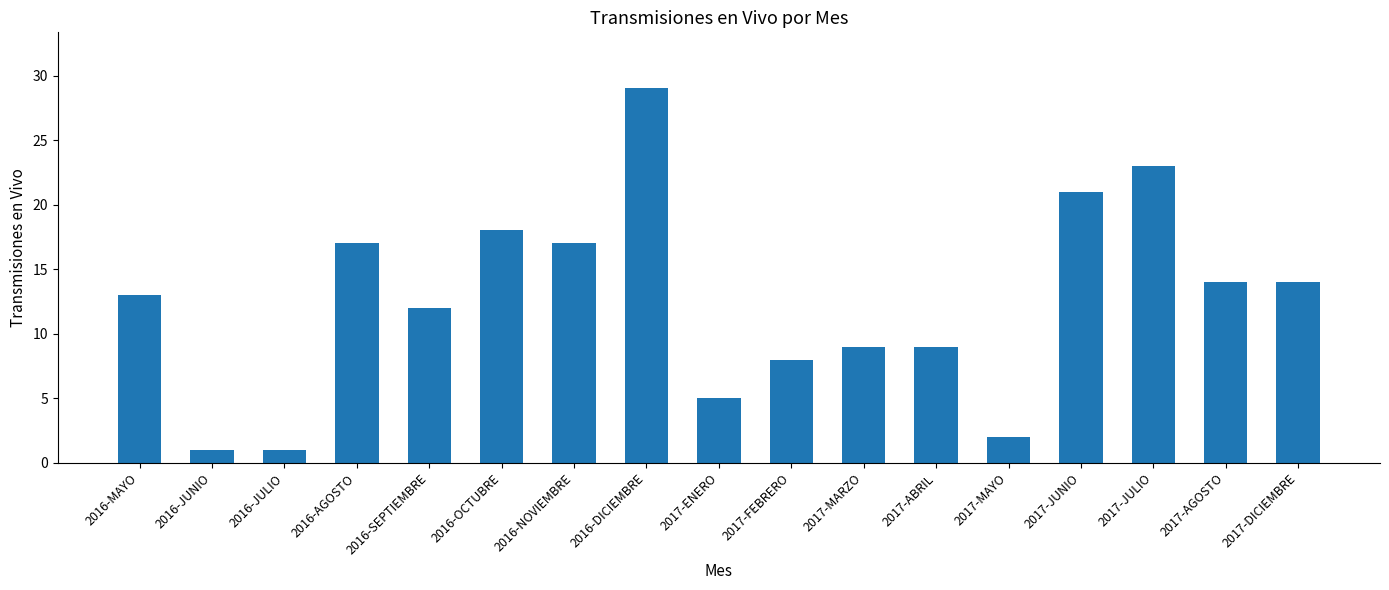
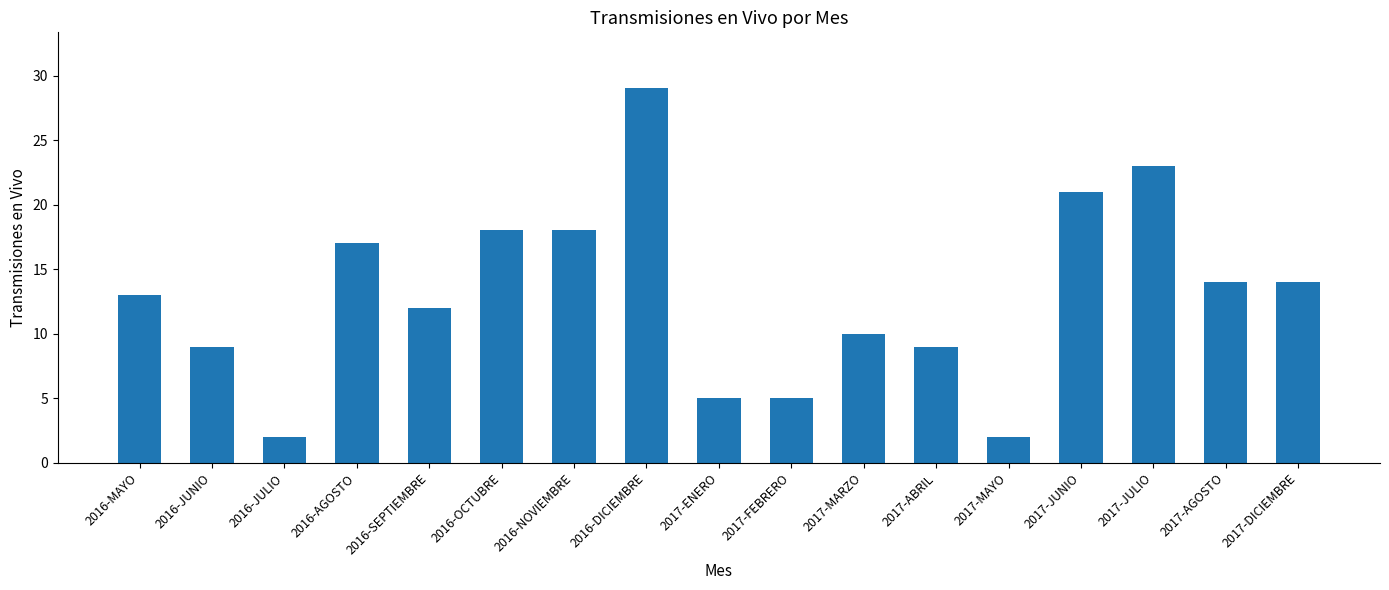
2016-JUNIO: 1 -> 9
2016-JULIO: 1 -> 2
2016-NOVIEMBRE: 17 -> 18
2017-FEBRERO: 8 -> 5
2017-MARZO: 9 -> 10
